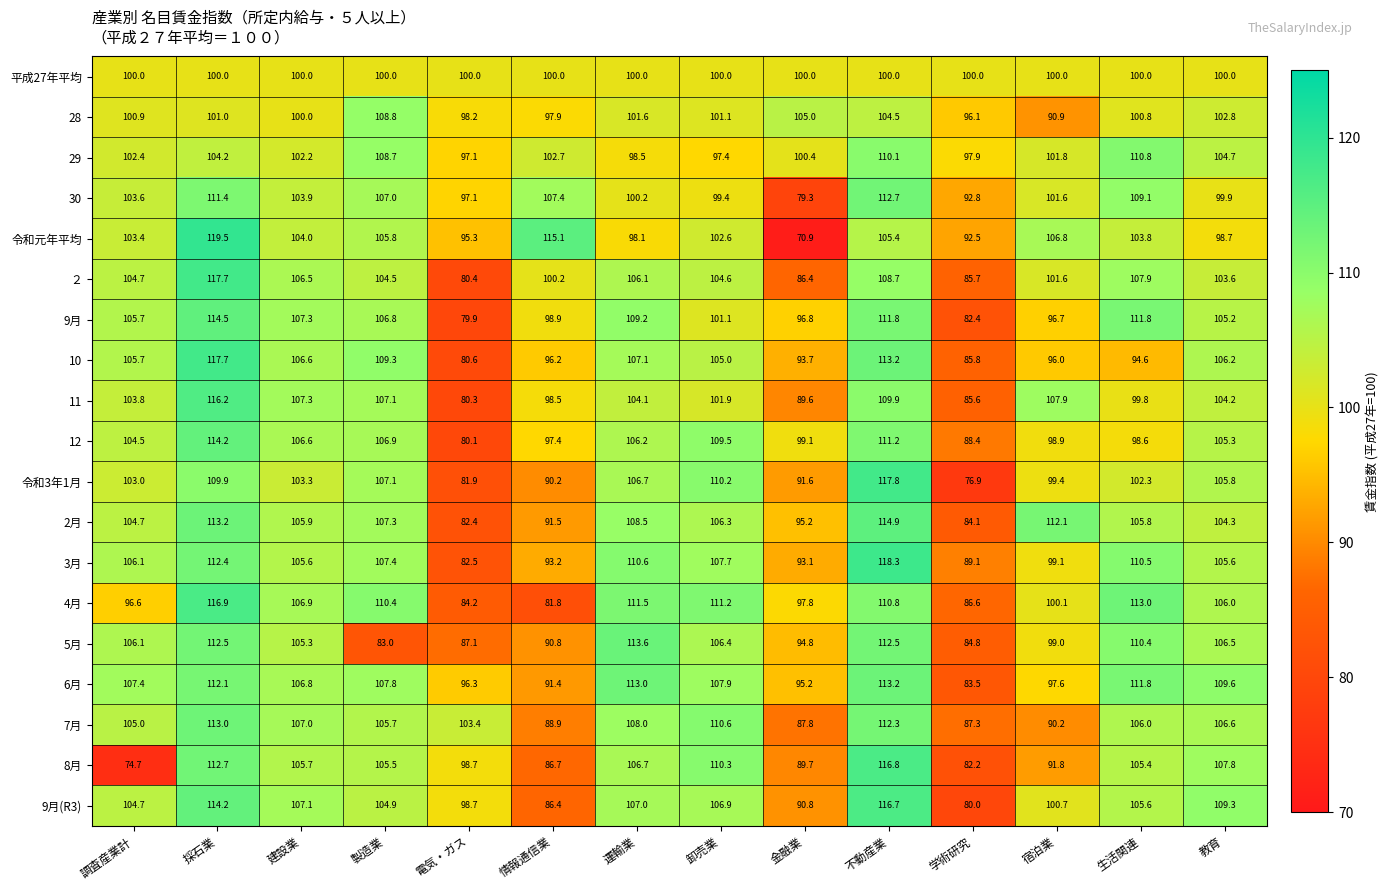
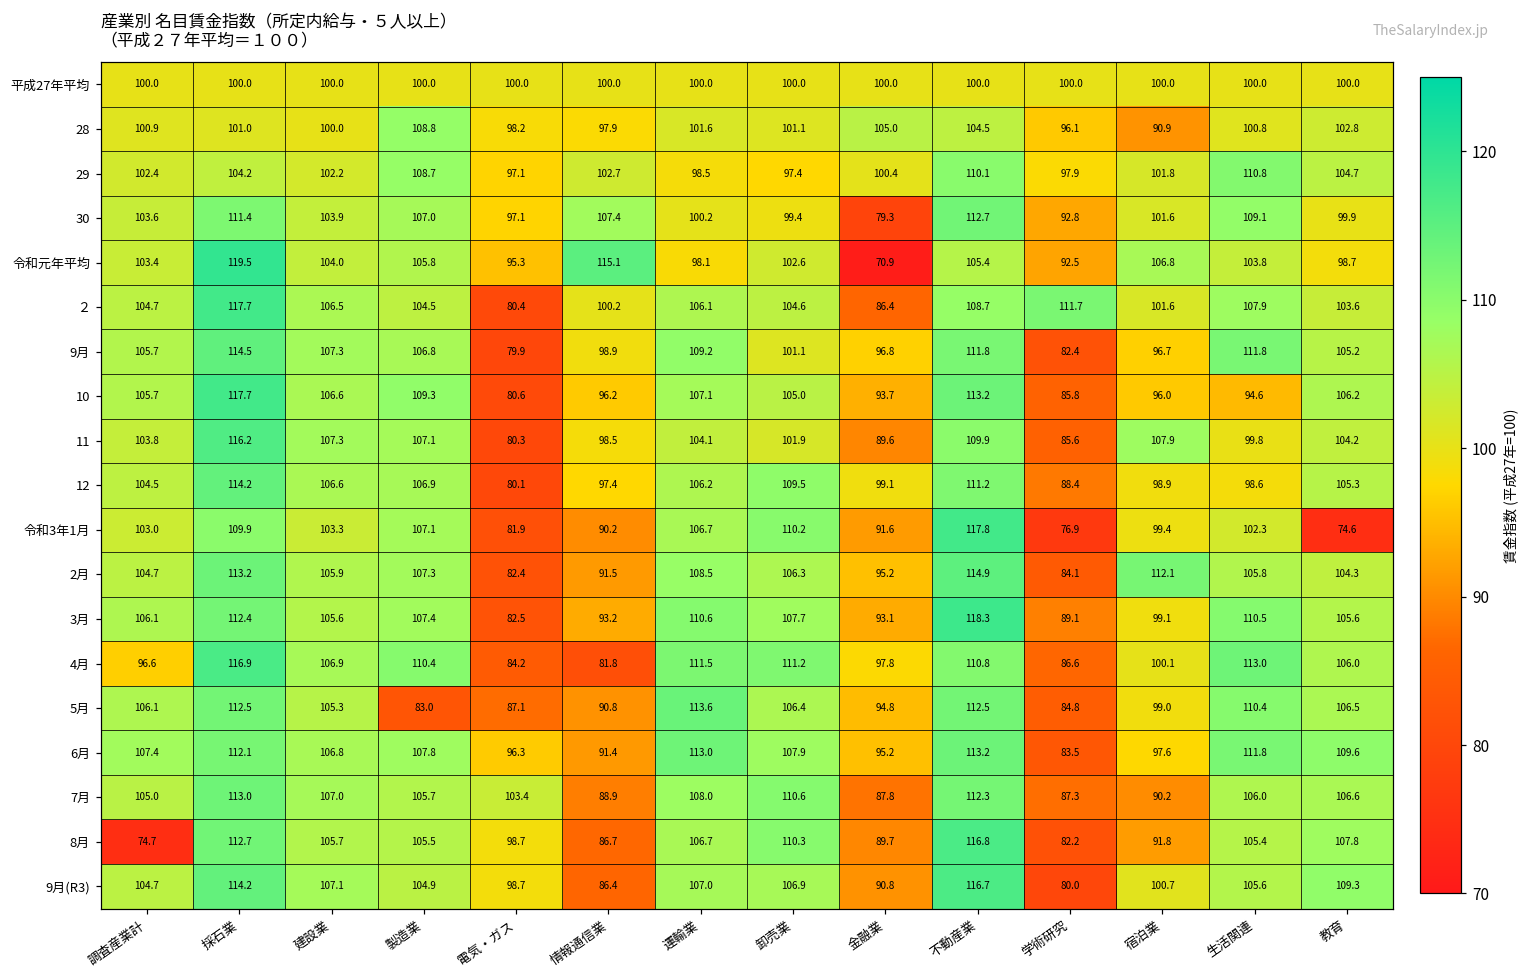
２, 学術研究: 85.7 -> 111.7
令和3年1月, 教育: 105.8 -> 74.6
